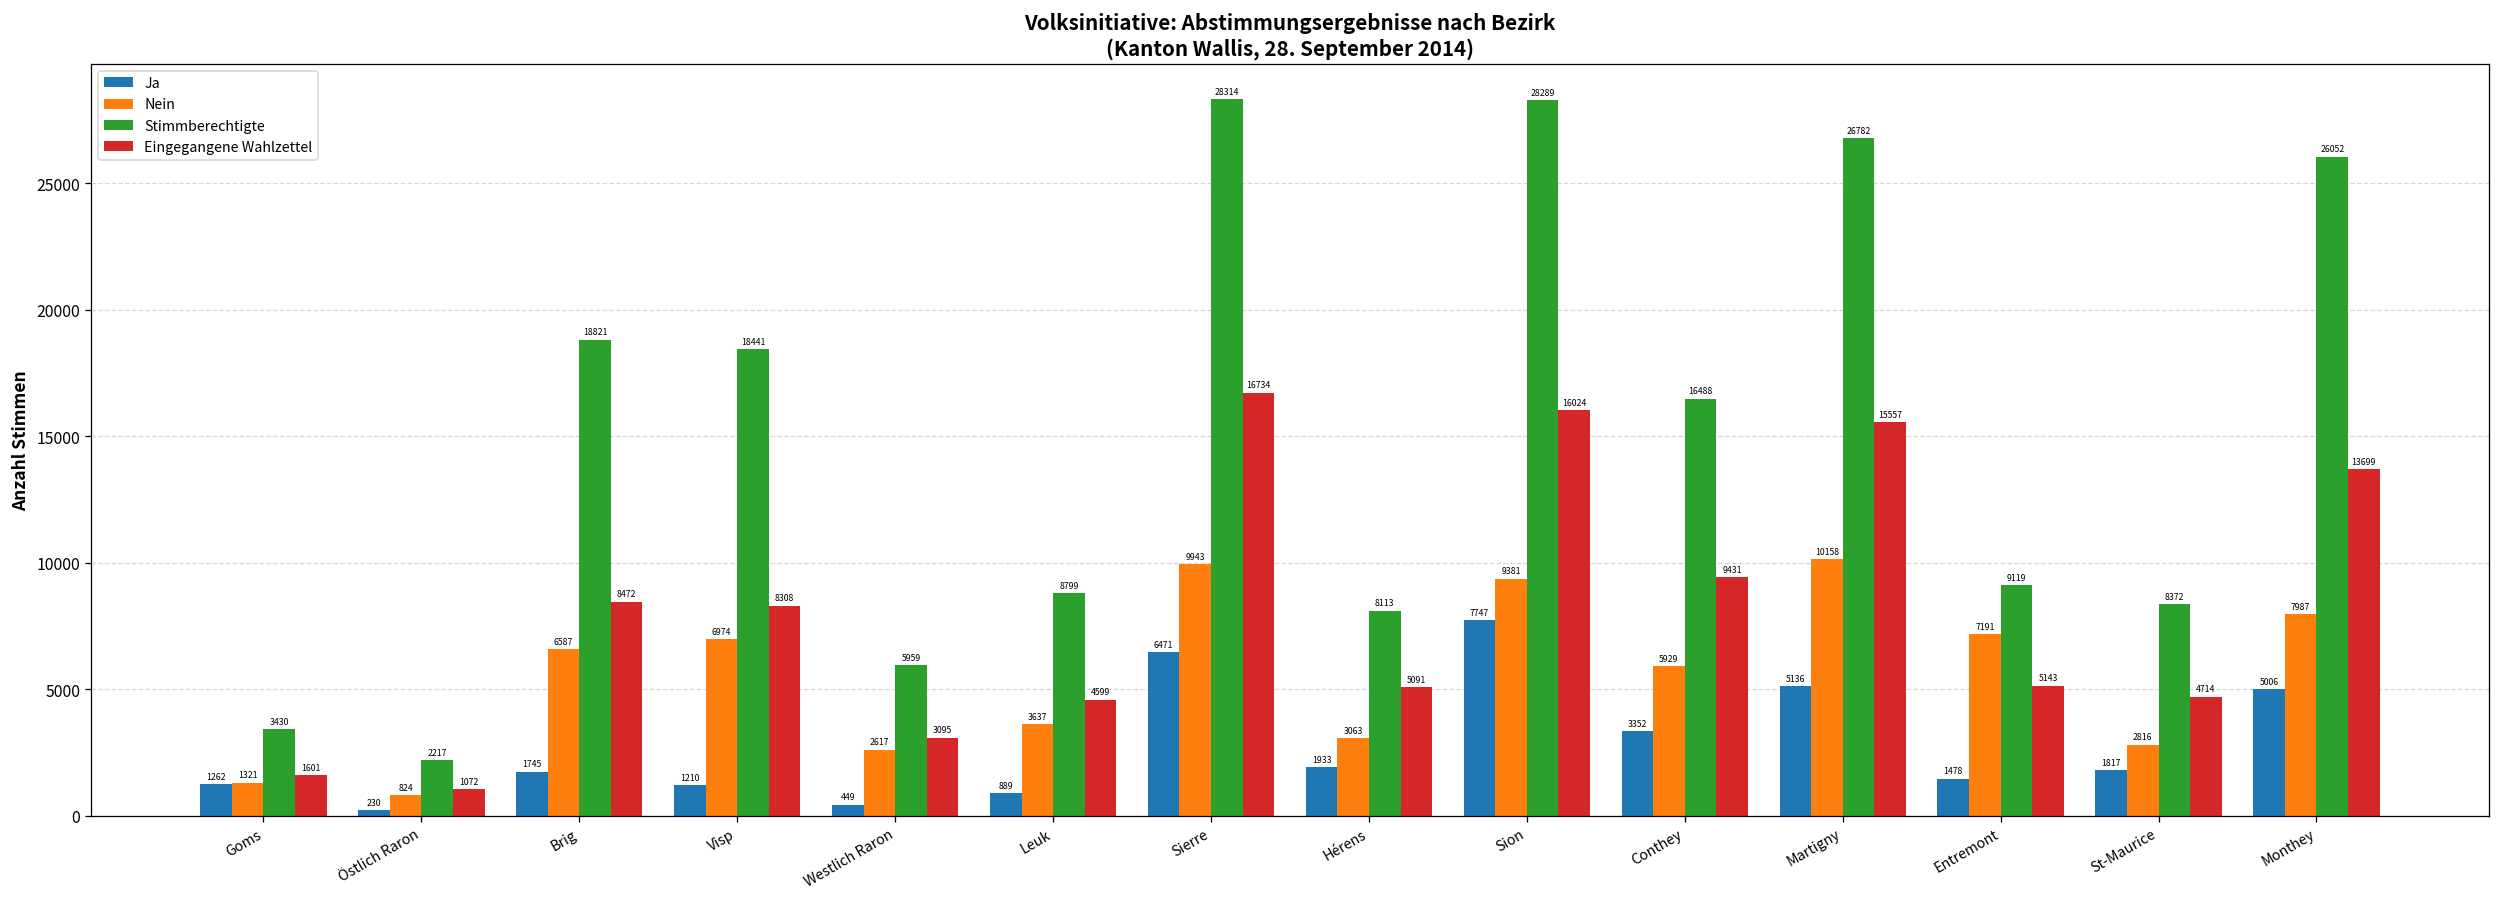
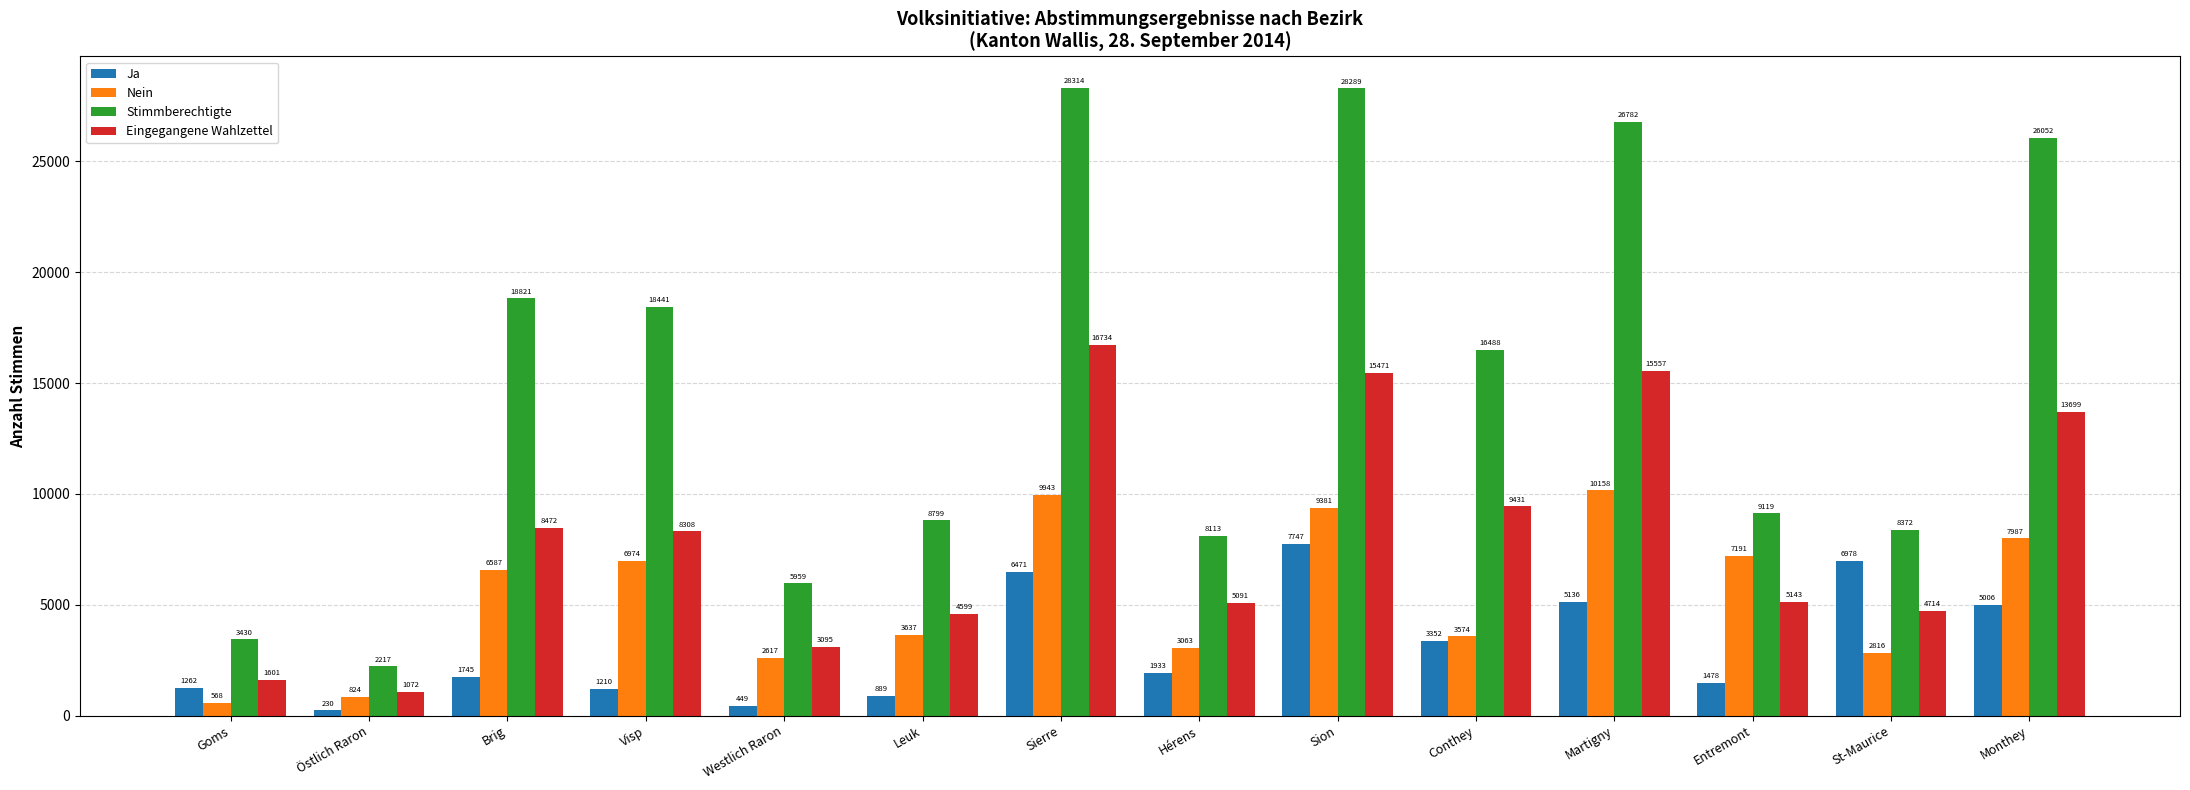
Nein, Goms: 1321 -> 568
Eingegangene Wahlzettel, Sion: 16024 -> 15471
Nein, Conthey: 5929 -> 3574
Ja, St-Maurice: 1817 -> 6978
